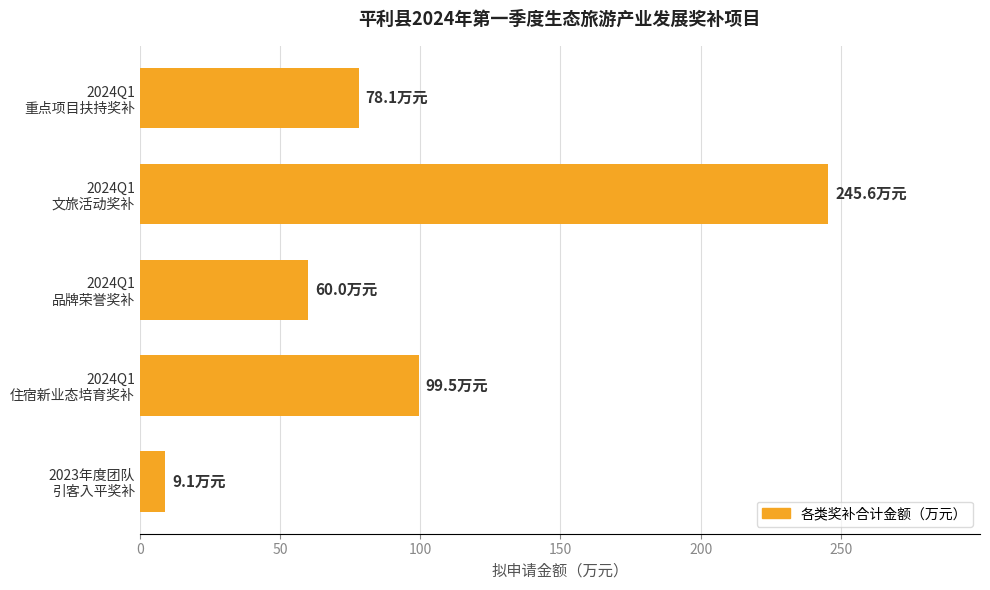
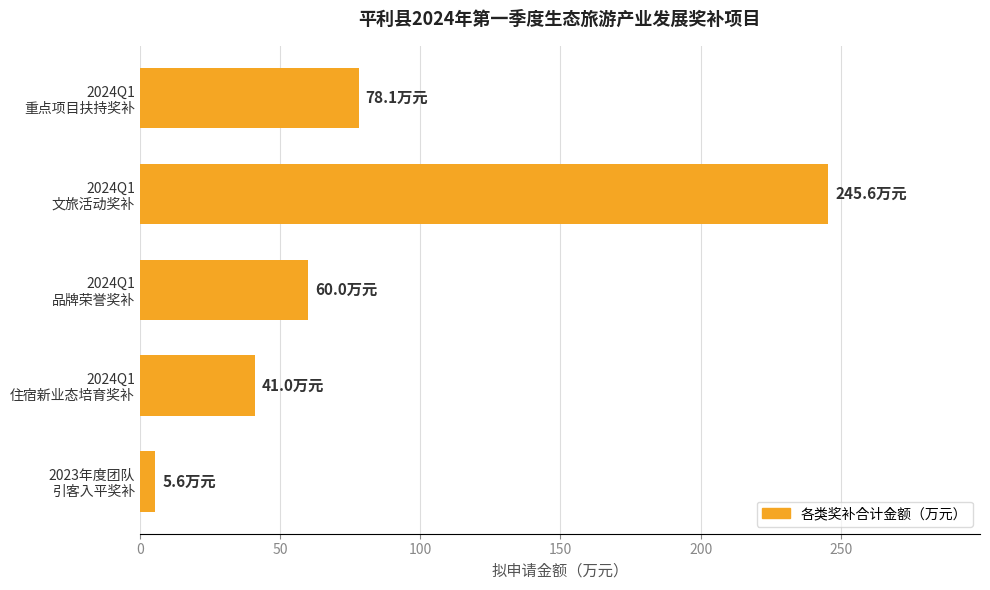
2024Q1 住宿新业态培育奖补: 99.5 -> 41.0
2023年度团队 引客入平奖补: 9.1 -> 5.6
